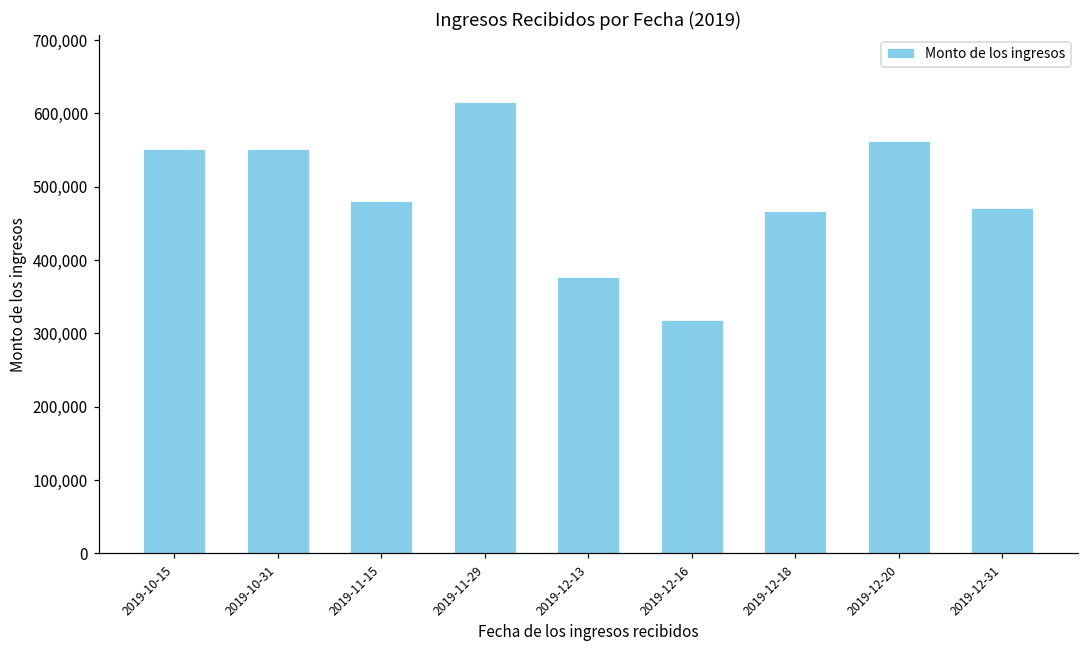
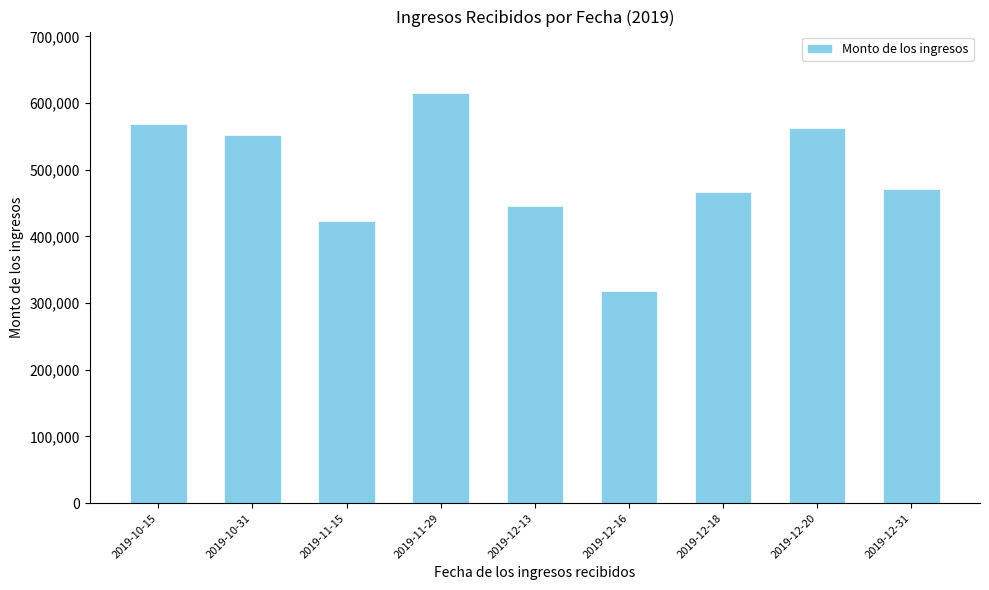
2019-10-15: 550,000 -> 570,000
2019-11-15: 480,000 -> 420,000
2019-12-13: 380,000 -> 450,000
